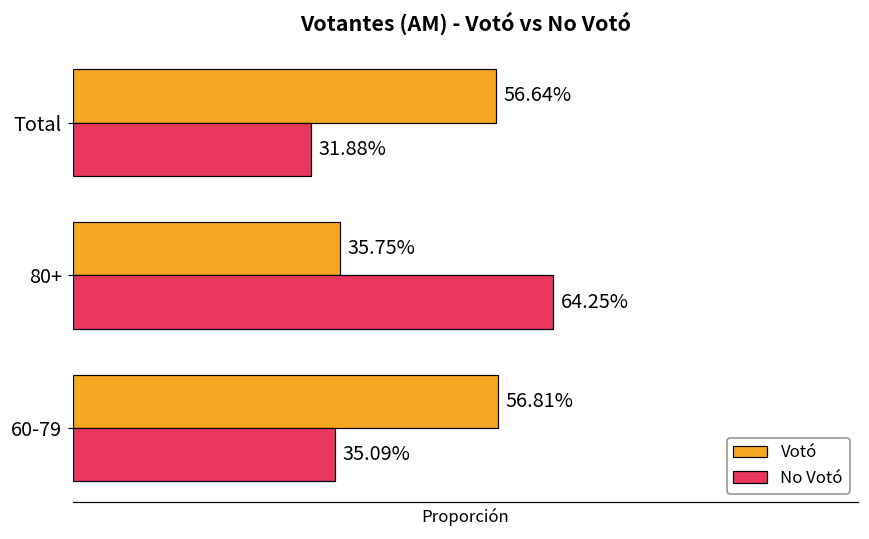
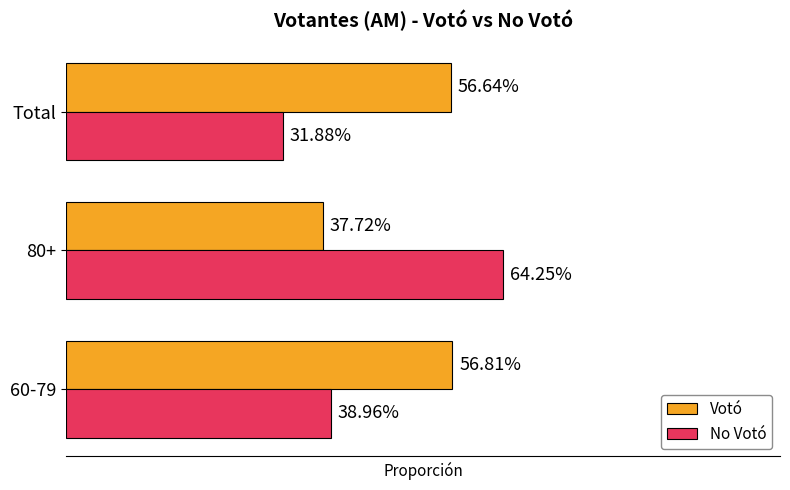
Votó, 80+: 35.75% -> 37.72%
No Votó, 60-79: 35.09% -> 38.96%
